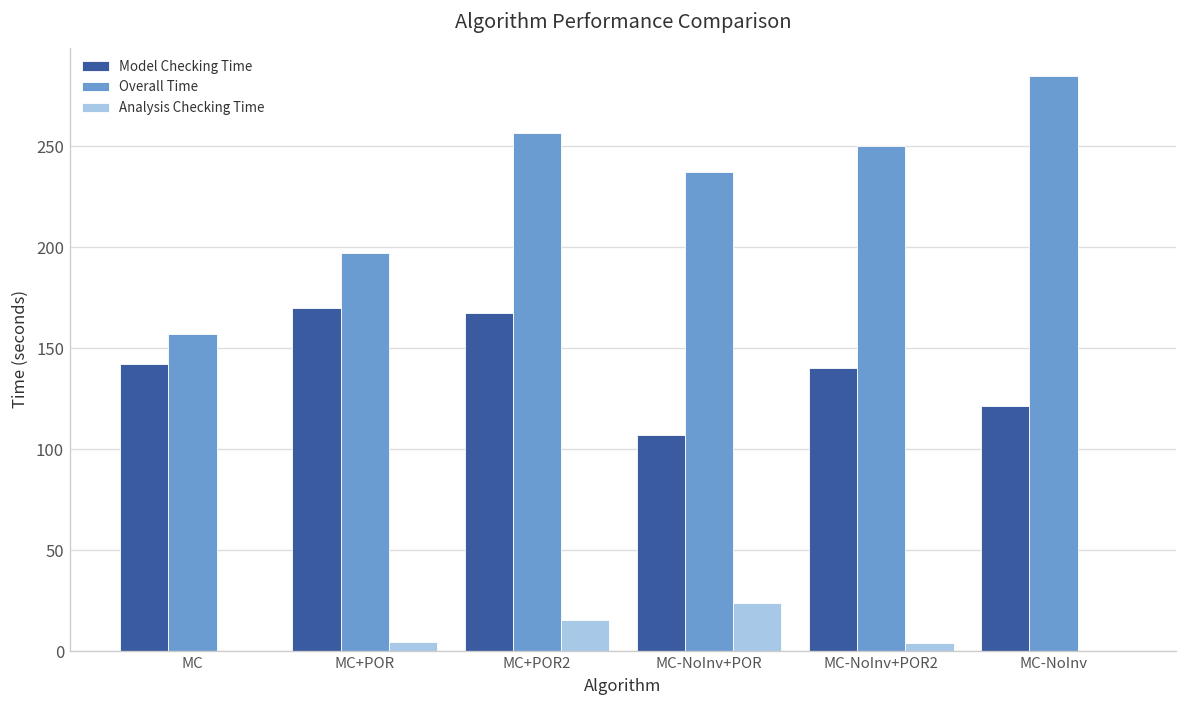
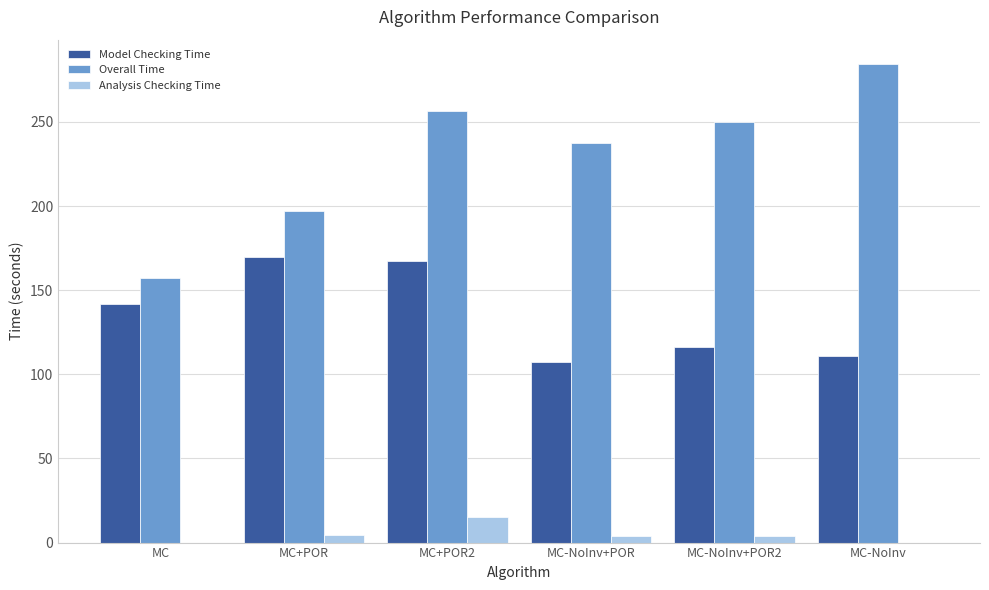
Analysis Checking Time, MC-NoInv+POR: 24 -> 4
Model Checking Time, MC-NoInv+POR2: 140 -> 116
Model Checking Time, MC-NoInv: 121 -> 111
